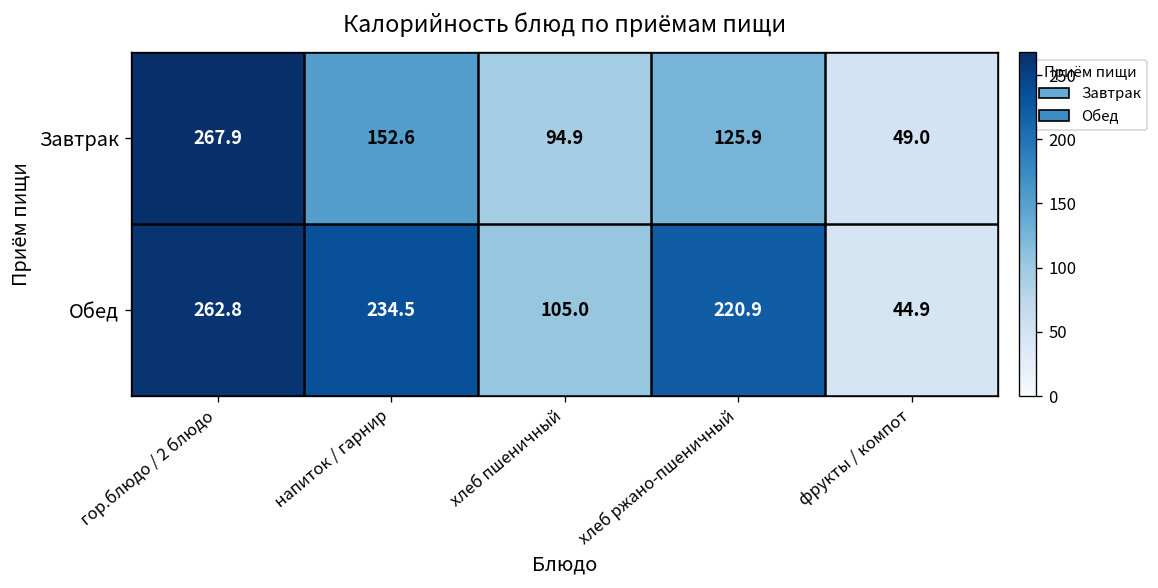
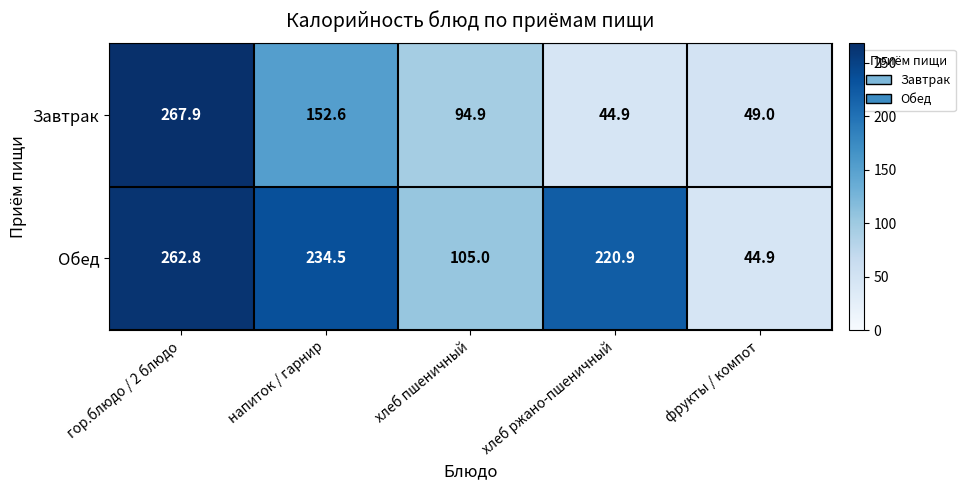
Завтрак, хлеб ржано-пшеничный: 125.9 -> 44.9
